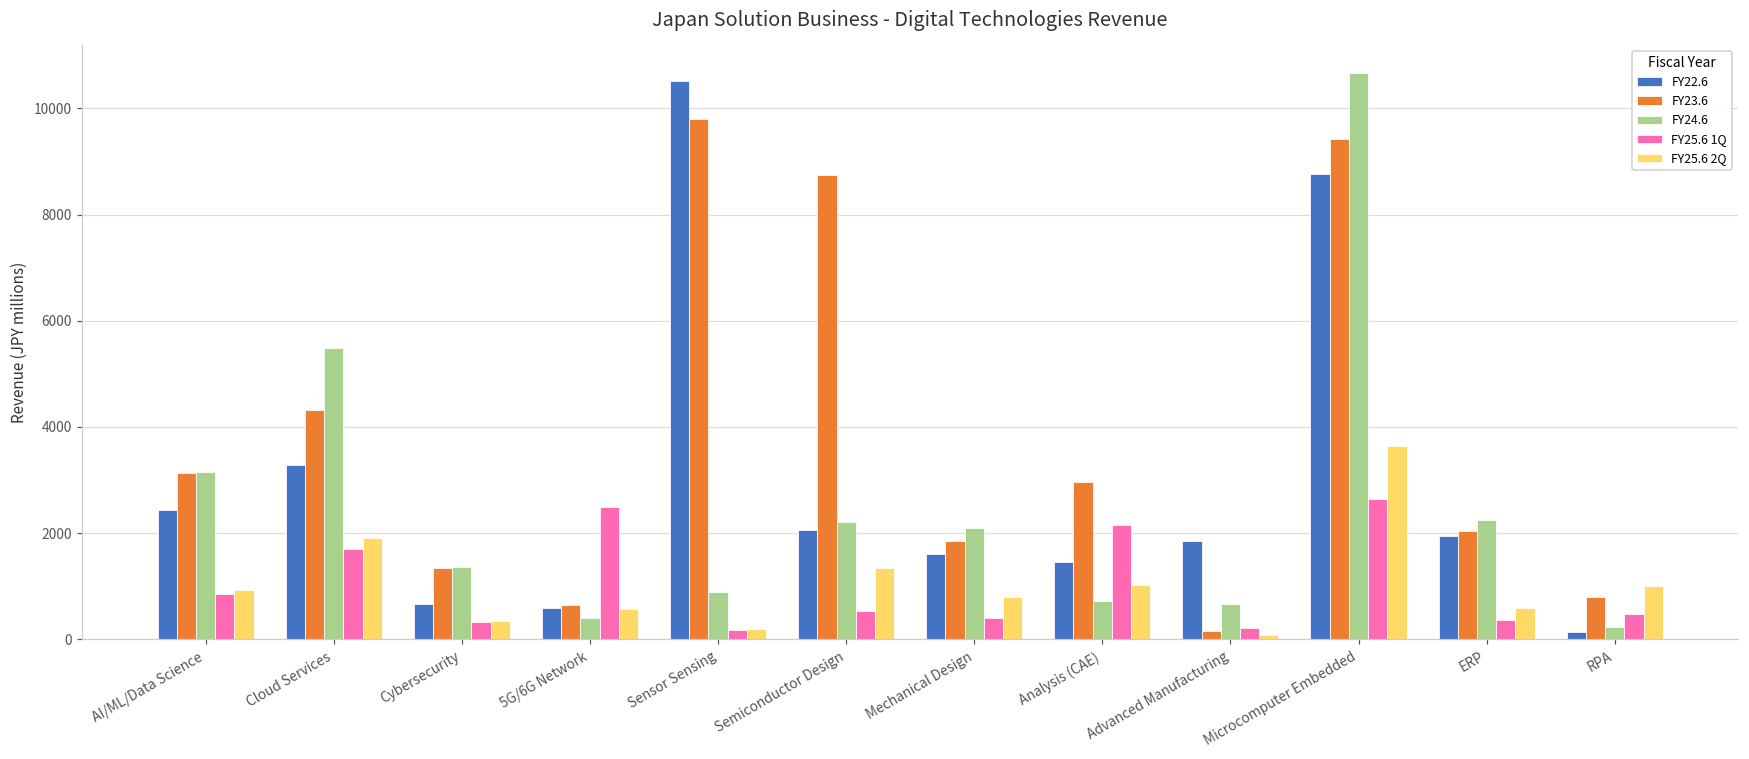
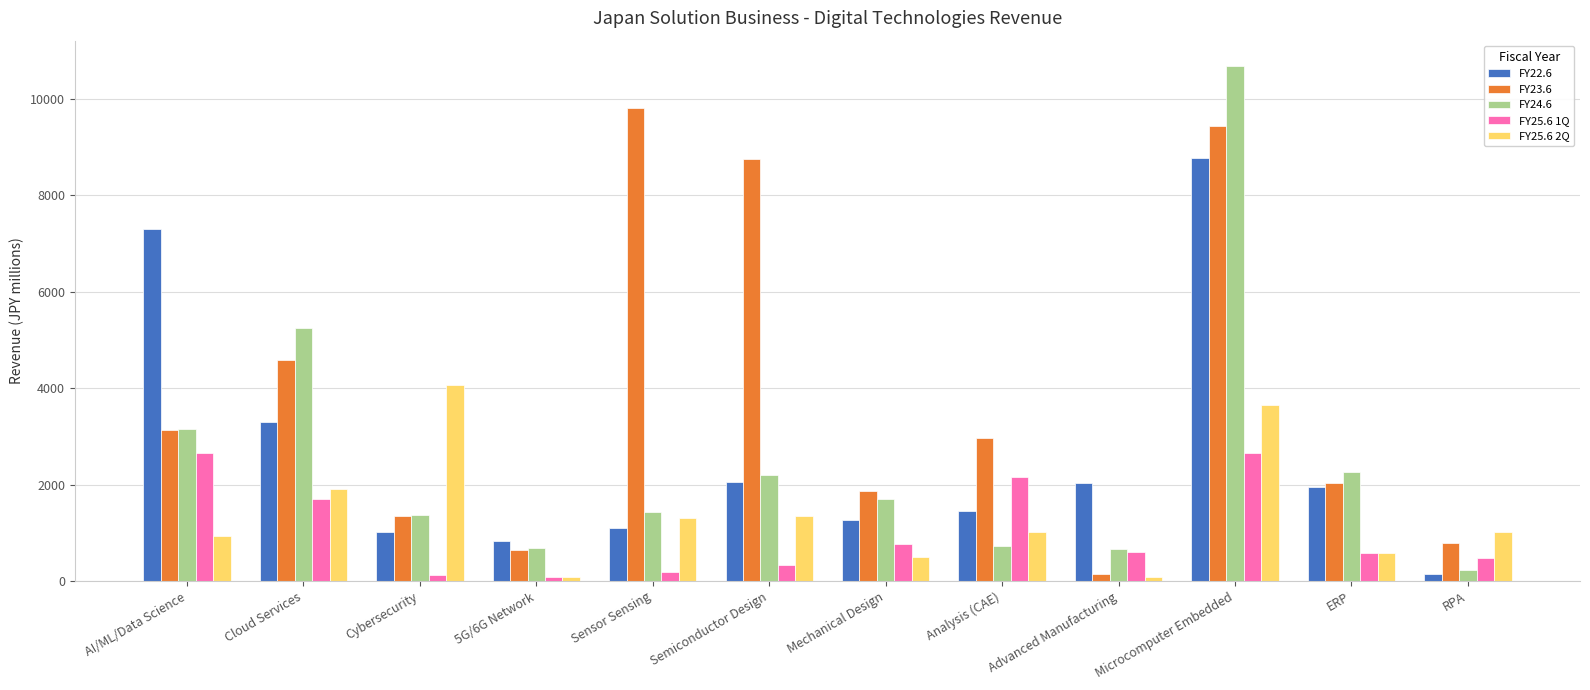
FY22.6, AI/ML/Data Science: 2400 -> 7300
FY25.6 1Q, AI/ML/Data Science: 900 -> 2700
FY23.6, Cloud Services: 4300 -> 4600
FY24.6, Cloud Services: 5500 -> 5300
FY22.6, Cybersecurity: 700 -> 1000
FY25.6 1Q, Cybersecurity: 300 -> 100
FY25.6 2Q, Cybersecurity: 400 -> 4100
FY22.6, 5G/6G Network: 600 -> 800
FY24.6, 5G/6G Network: 400 -> 700
FY25.6 1Q, 5G/6G Network: 2500 -> 100
FY25.6 2Q, 5G/6G Network: 600 -> 100
FY22.6, Sensor Sensing: 10500 -> 1100
FY24.6, Sensor Sensing: 900 -> 1400
FY25.6 2Q, Sensor Sensing: 200 -> 1300
FY25.6 1Q, Semiconductor Design: 500 -> 300
FY22.6, Mechanical Design: 1600 -> 1300
FY24.6, Mechanical Design: 2100 -> 1700
FY25.6 1Q, Mechanical Design: 400 -> 800
FY25.6 2Q, Mechanical Design: 800 -> 500
FY22.6, Advanced Manufacturing: 1800 -> 2000
FY25.6 1Q, Advanced Manufacturing: 200 -> 600
FY25.6 1Q, ERP: 400 -> 600
